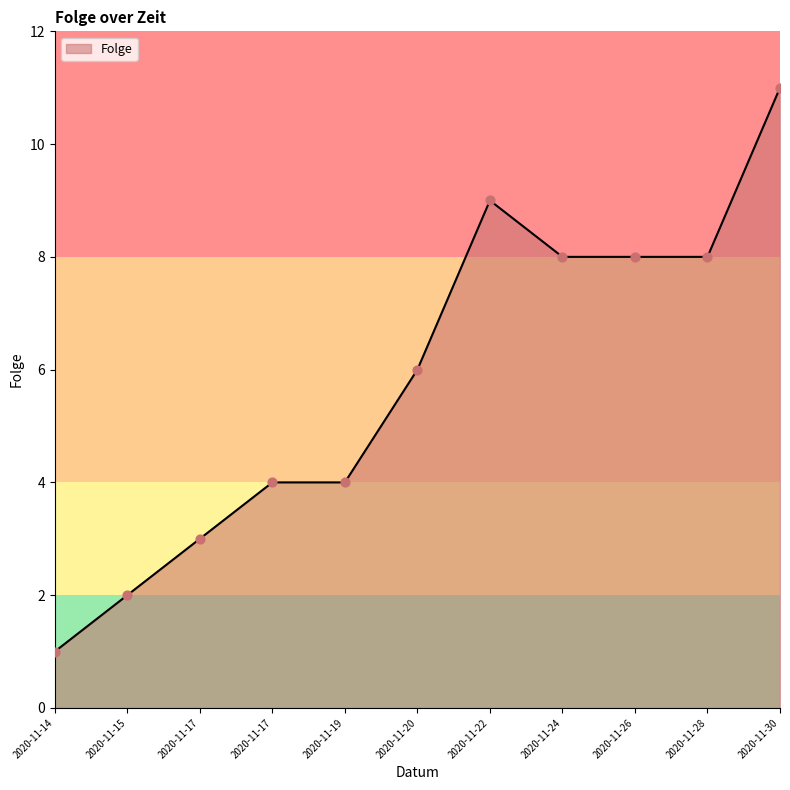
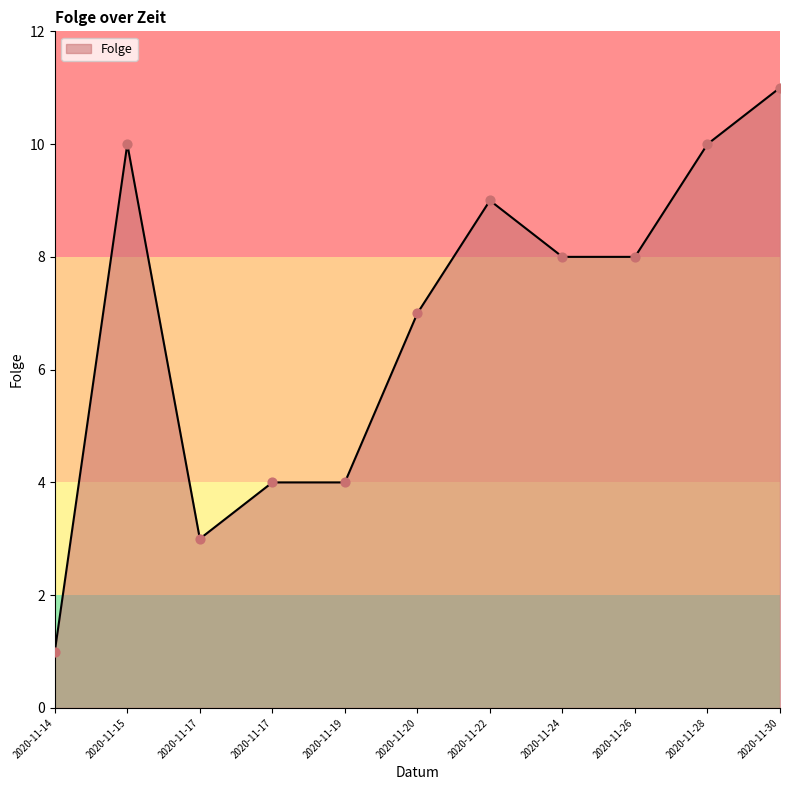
2020-11-15: 2 -> 10
2020-11-20: 6 -> 7
2020-11-28: 8 -> 10
